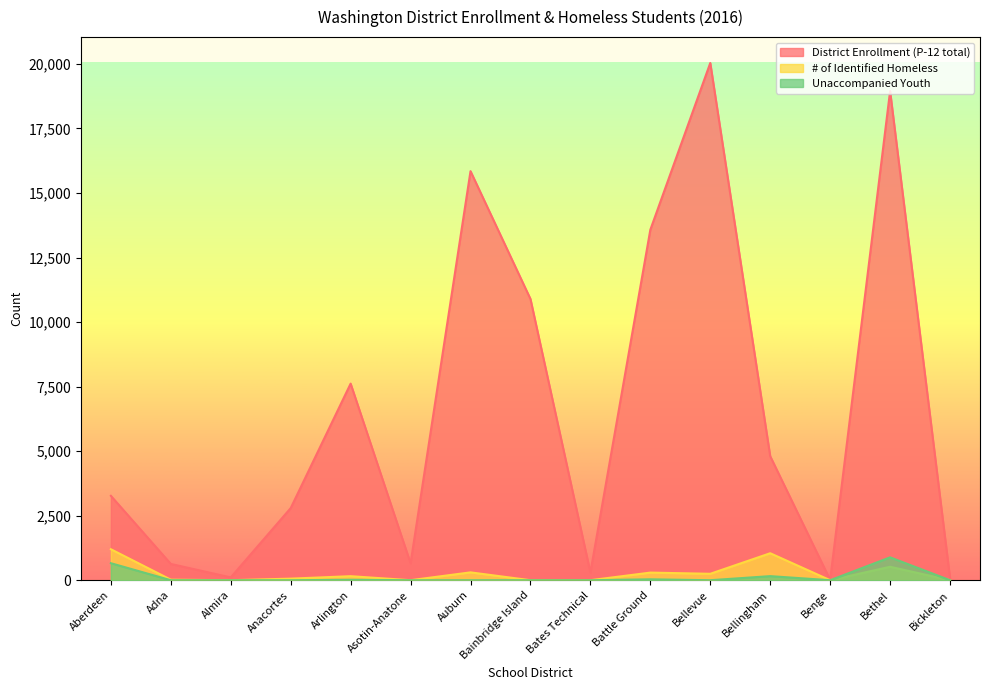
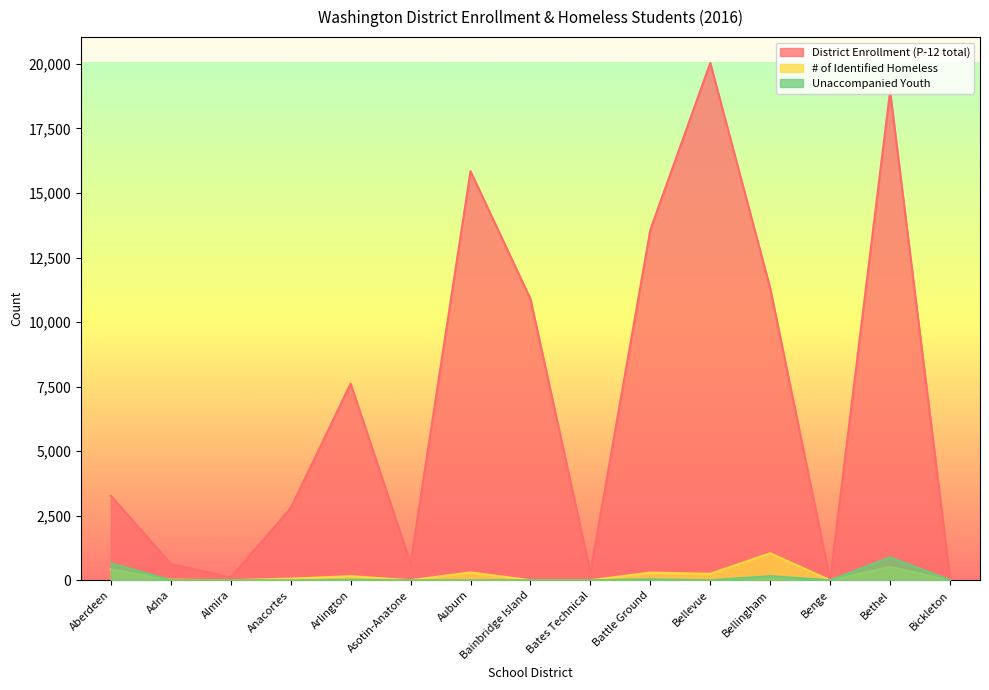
# of Identified Homeless, Aberdeen: 1,200 -> 400
District Enrollment (P-12 total), Bellingham: 4,800 -> 11,300
